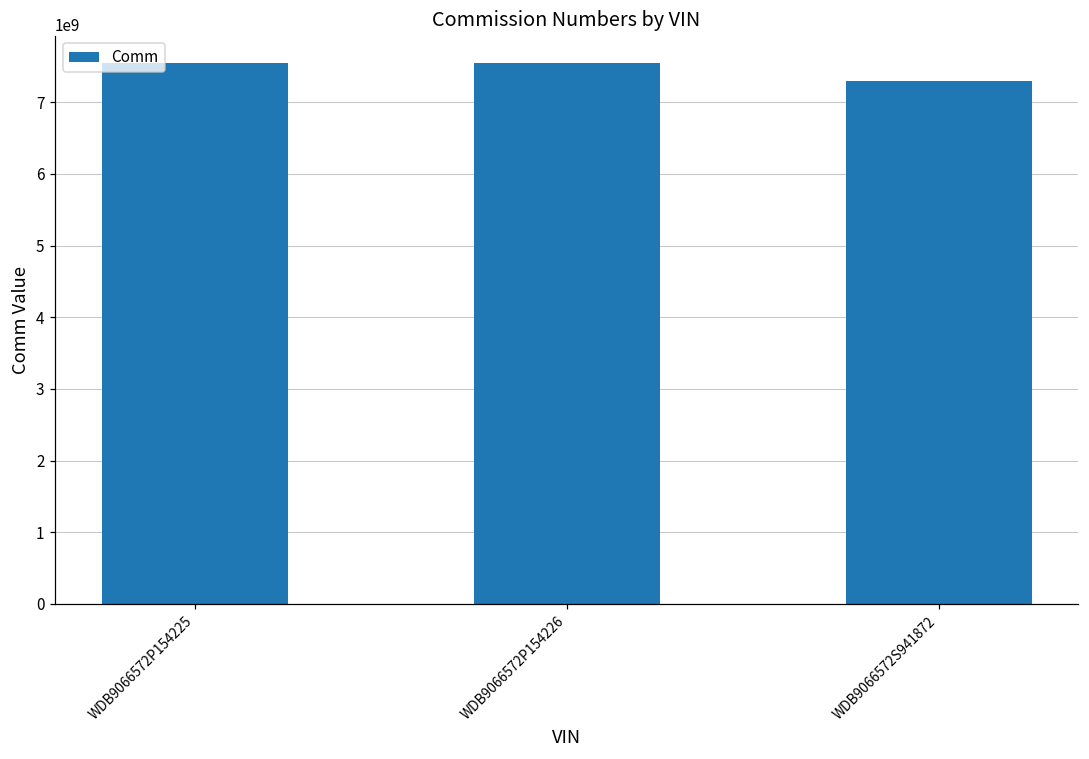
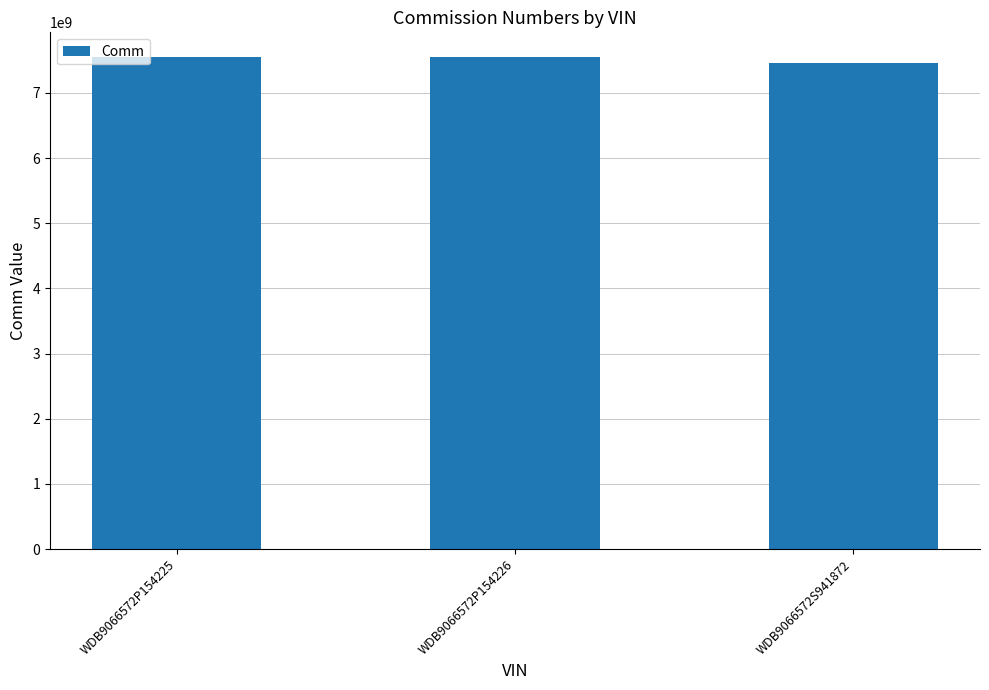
WDB9066572S941872: 7300000000 -> 7500000000
